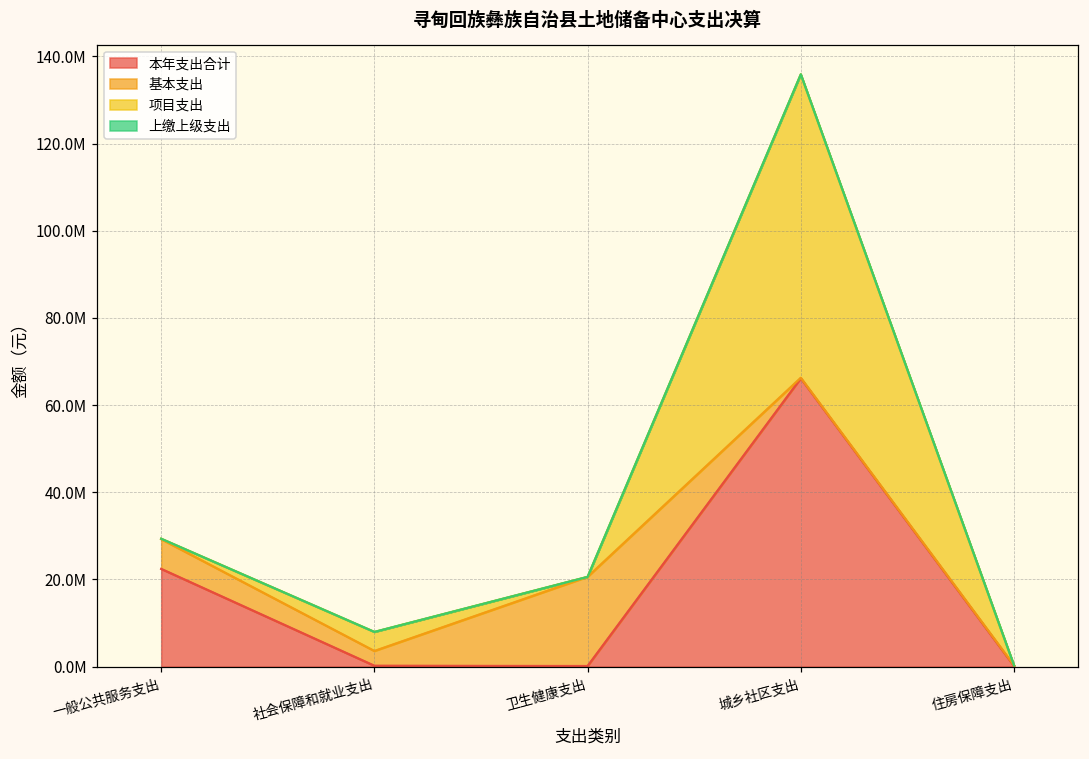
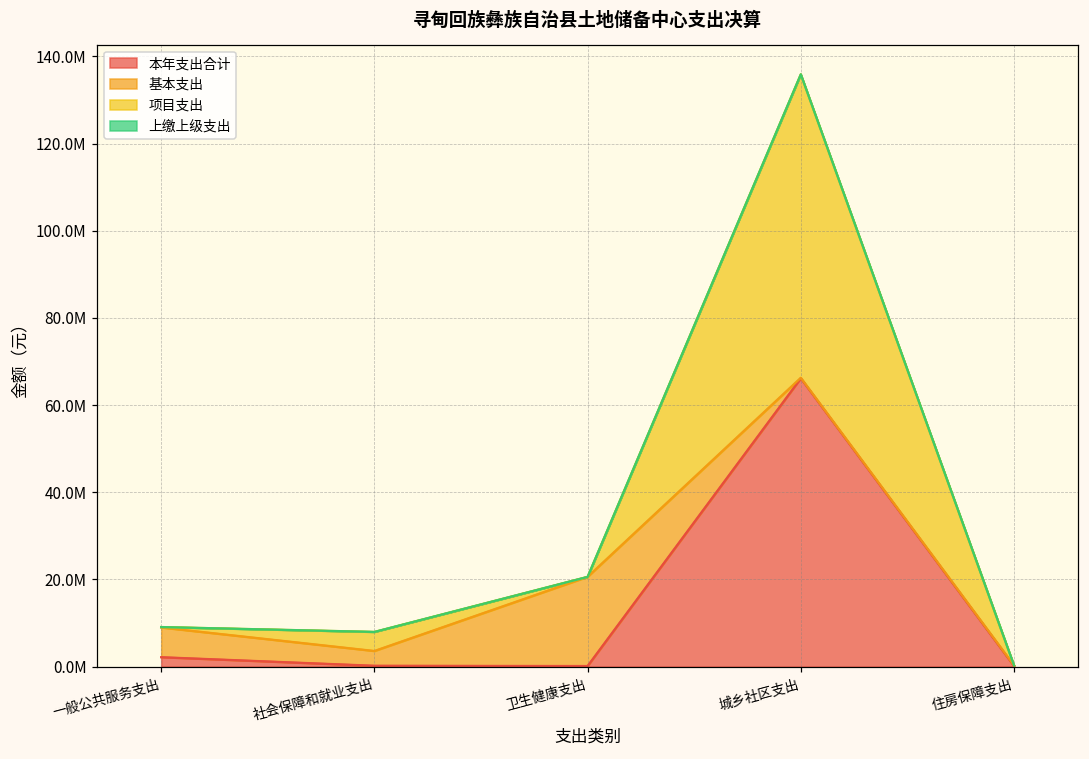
本年支出合计, 一般公共服务支出: 22000000 -> 2000000
